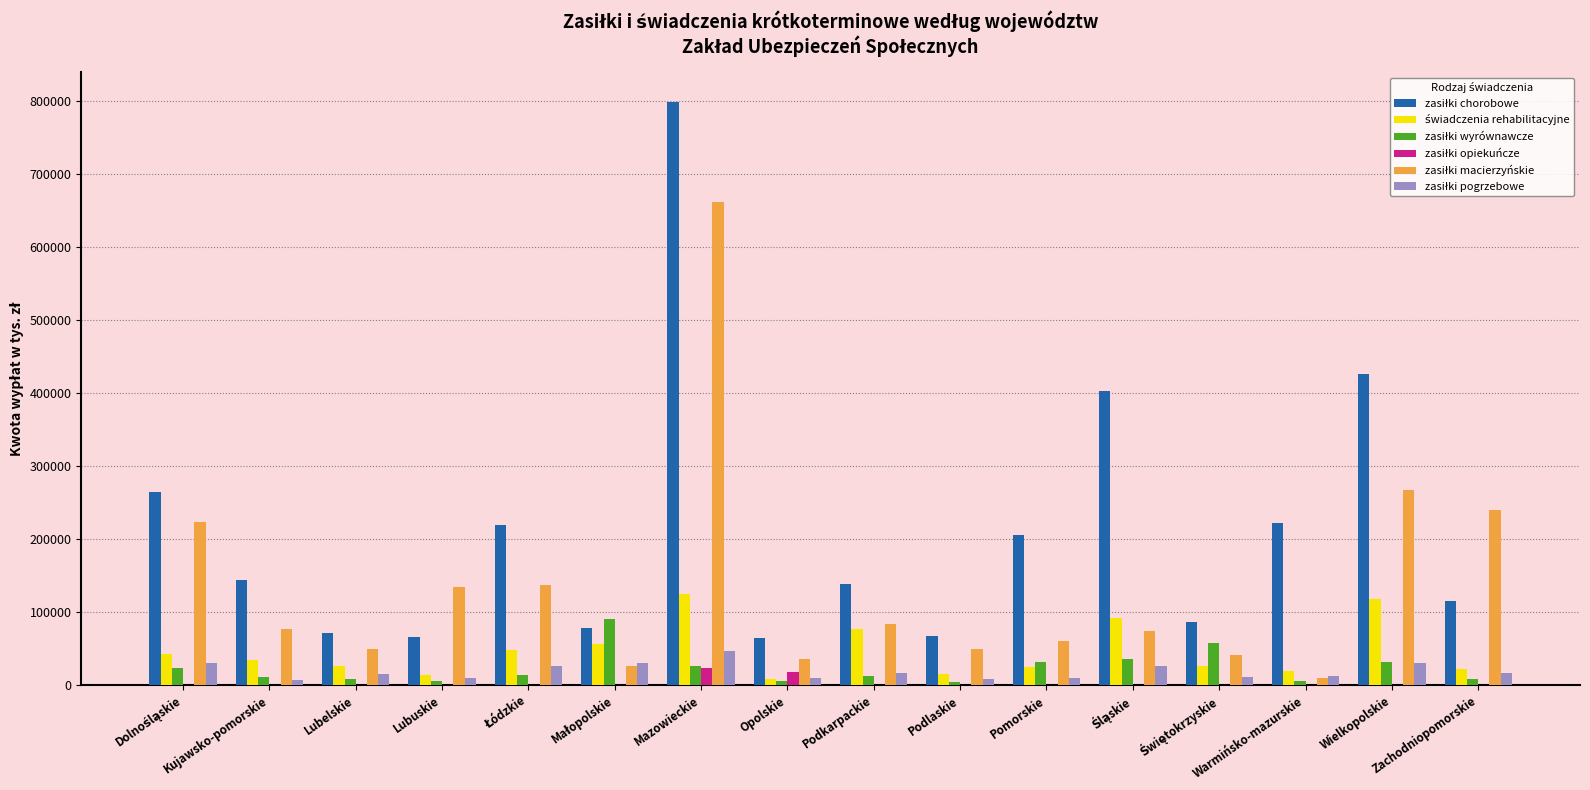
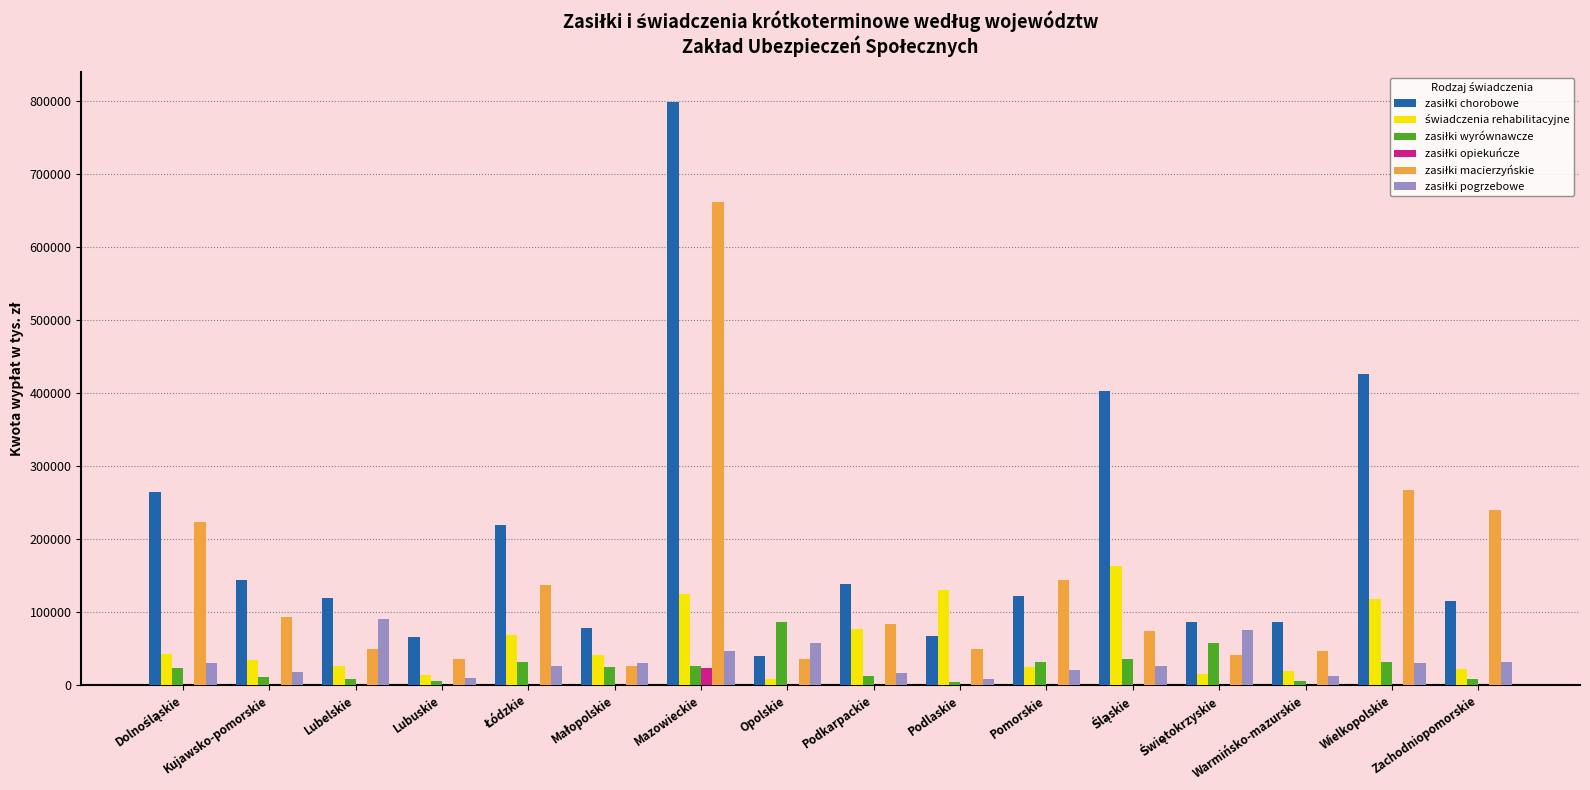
zasiłki macierzyńskie, Kujawsko-pomorskie: 80000 -> 90000
zasiłki pogrzebowe, Kujawsko-pomorskie: 10000 -> 20000
zasiłki chorobowe, Lubelskie: 70000 -> 120000
zasiłki pogrzebowe, Lubelskie: 20000 -> 90000
zasiłki macierzyńskie, Lubuskie: 130000 -> 40000
świadczenia rehabilitacyjne, Łódzkie: 50000 -> 70000
zasiłki wyrównawcze, Łódzkie: 10000 -> 30000
świadczenia rehabilitacyjne, Małopolskie: 60000 -> 40000
zasiłki wyrównawcze, Małopolskie: 90000 -> 20000
zasiłki chorobowe, Opolskie: 60000 -> 40000
zasiłki wyrównawcze, Opolskie: 10000 -> 90000
zasiłki opiekuńcze, Opolskie: 20000 -> 0
zasiłki pogrzebowe, Opolskie: 10000 -> 60000
świadczenia rehabilitacyjne, Podlaskie: 10000 -> 130000
zasiłki chorobowe, Pomorskie: 210000 -> 120000
zasiłki macierzyńskie, Pomorskie: 60000 -> 140000
zasiłki pogrzebowe, Pomorskie: 10000 -> 20000
świadczenia rehabilitacyjne, Śląskie: 90000 -> 160000
świadczenia rehabilitacyjne, Świętokrzyskie: 30000 -> 20000
zasiłki pogrzebowe, Świętokrzyskie: 10000 -> 70000
zasiłki chorobowe, Warmińsko-mazurskie: 220000 -> 90000
zasiłki macierzyńskie, Warmińsko-mazurskie: 10000 -> 50000
zasiłki pogrzebowe, Zachodniopomorskie: 20000 -> 30000
